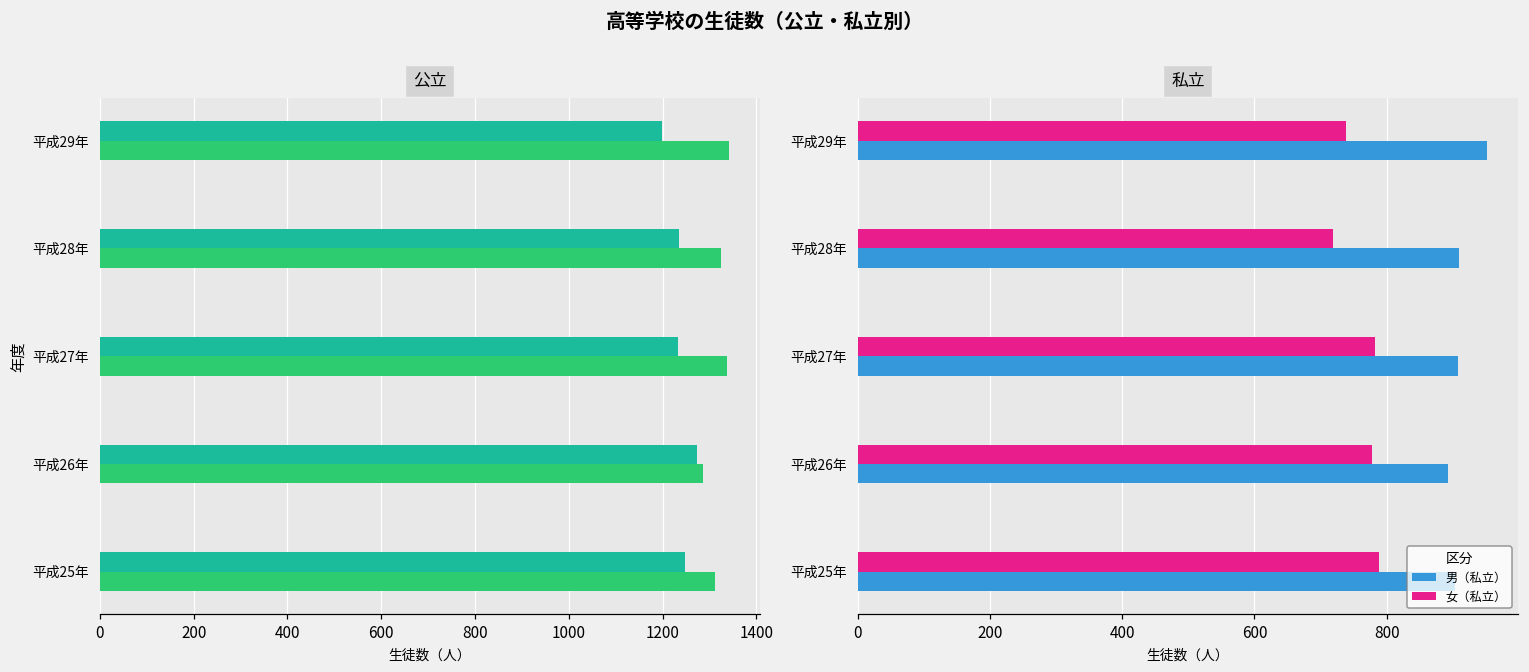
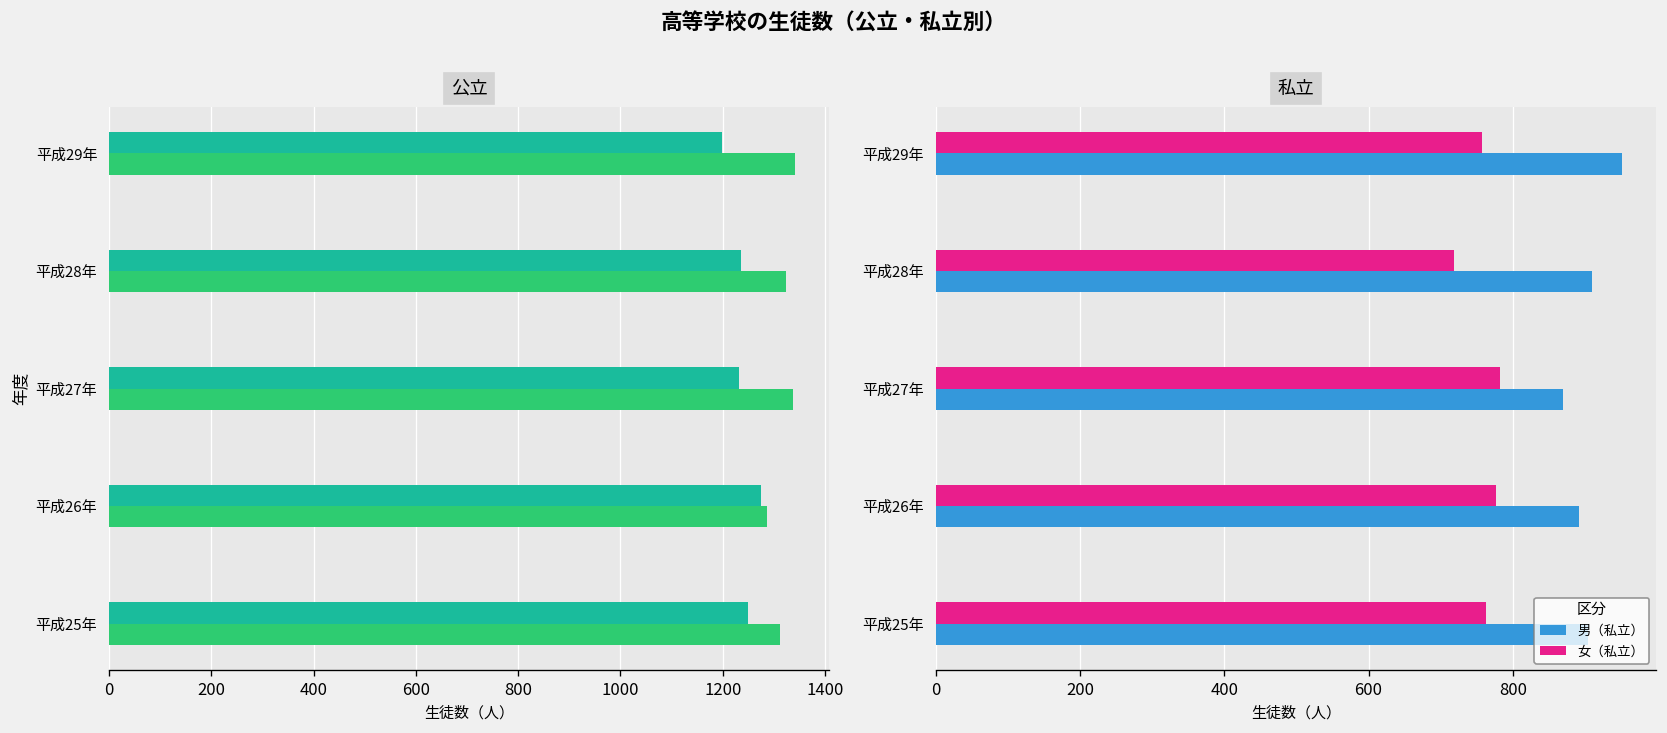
私立, 女（私立）, 平成29年: 740 -> 760
私立, 男（私立）, 平成27年: 910 -> 870
私立, 女（私立）, 平成25年: 790 -> 760
